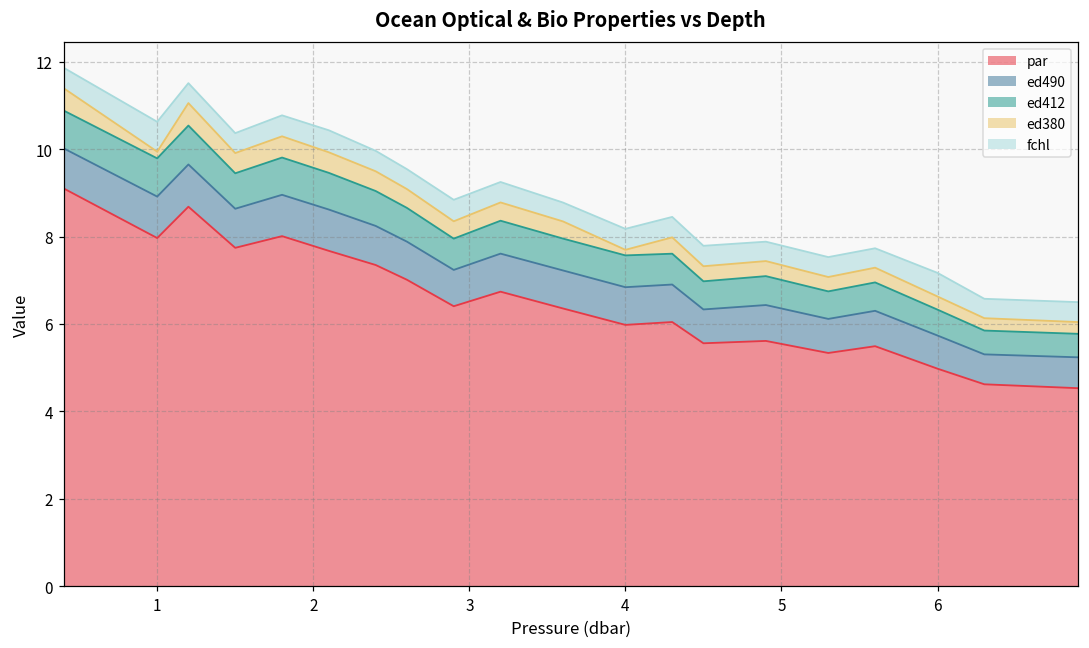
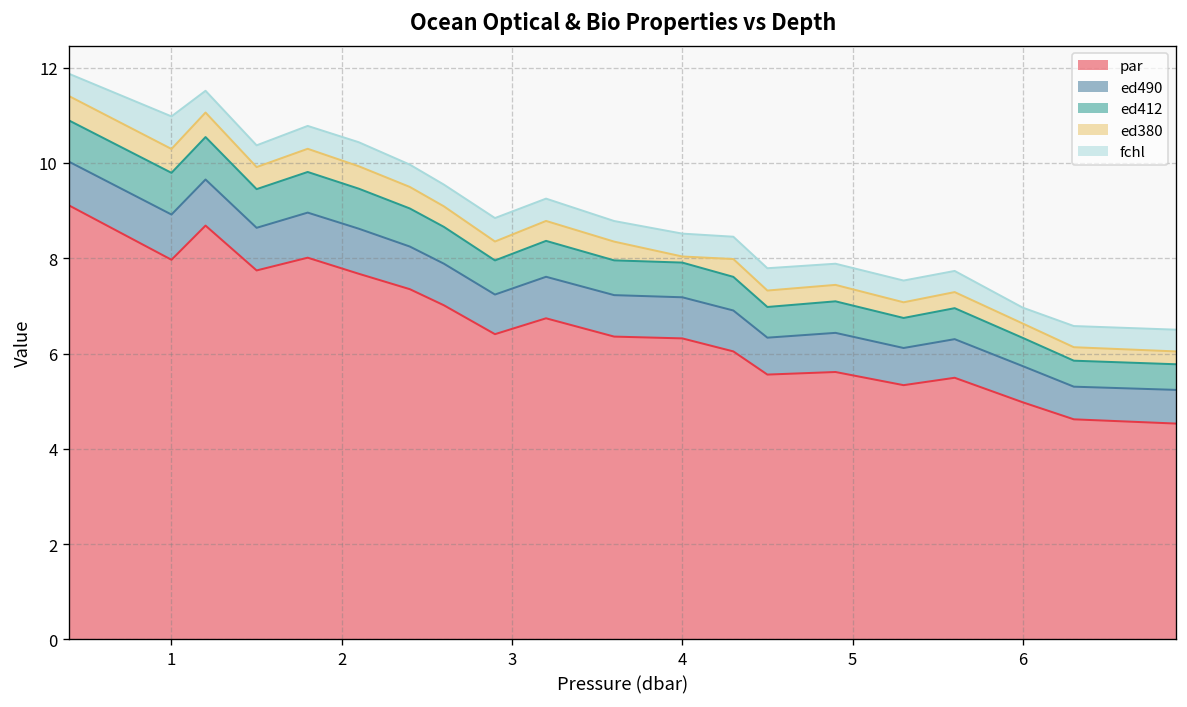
ed380, 1: 0.2 -> 0.5
par, 4: 6.0 -> 6.3
fchl, 6: 0.5 -> 0.3
